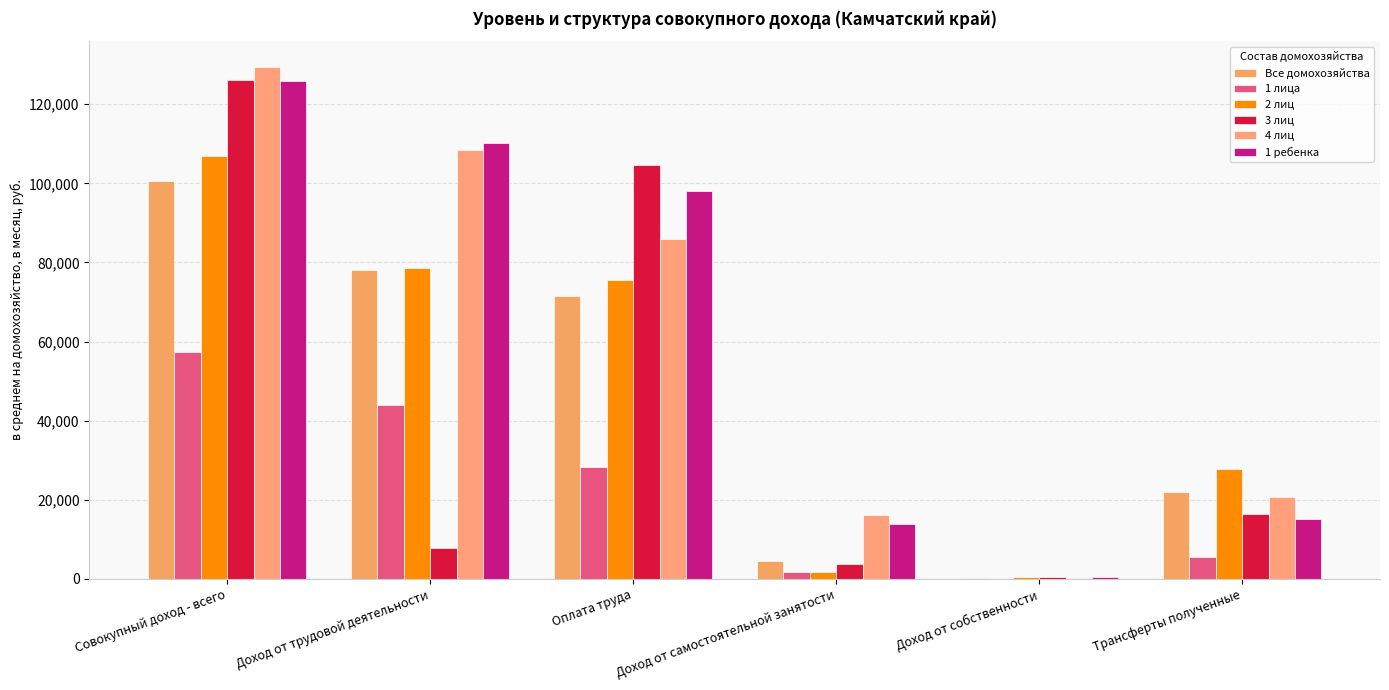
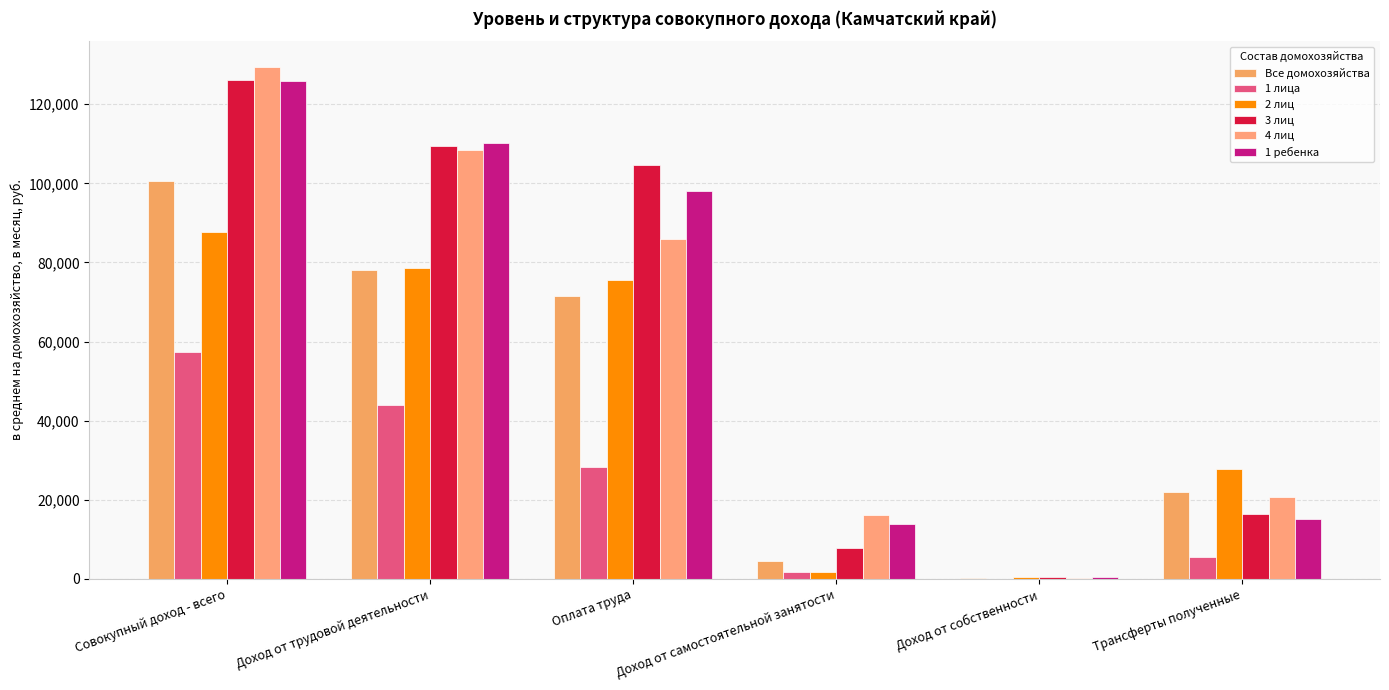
2 лиц, Совокупный доход - всего: 107,000 -> 88,000
3 лиц, Доход от трудовой деятельности: 8,000 -> 109,000
3 лиц, Доход от самостоятельной занятости: 4,000 -> 8,000
